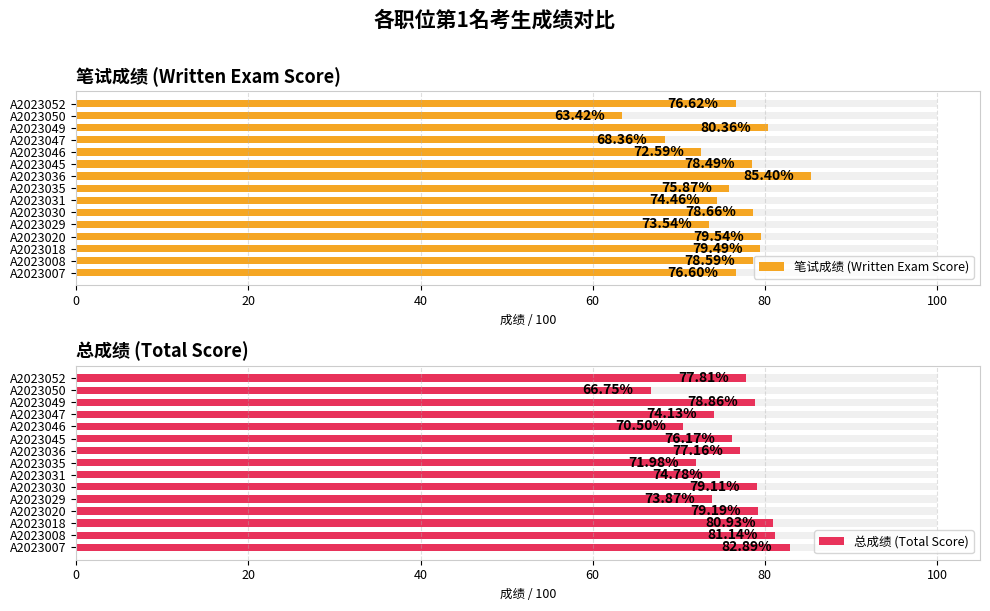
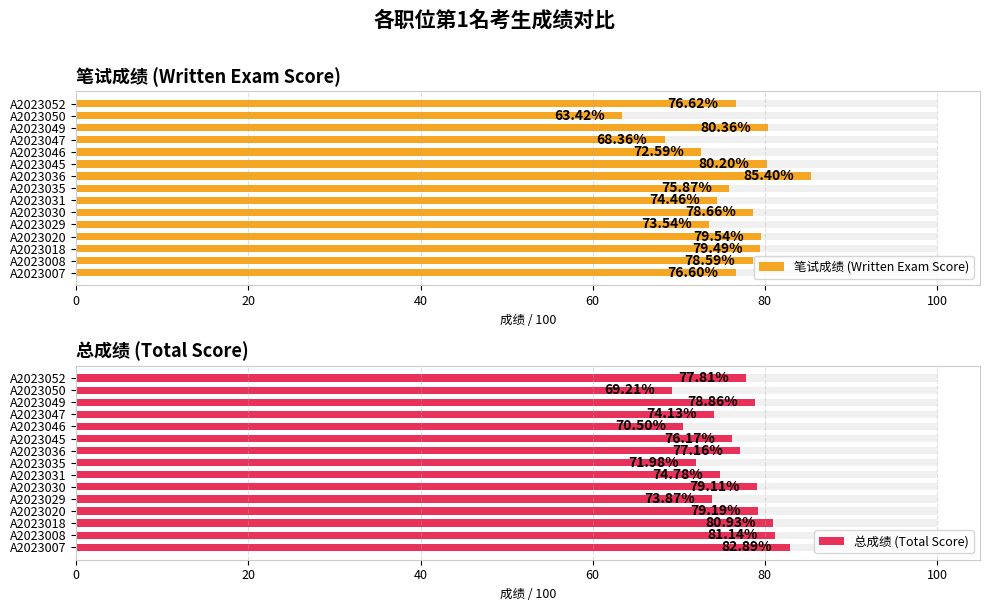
笔试成绩 (Written Exam Score), 笔试成绩 (Written Exam Score), A2023045: 78.49% -> 80.20%
总成绩 (Total Score), 总成绩 (Total Score), A2023050: 66.75% -> 69.21%
